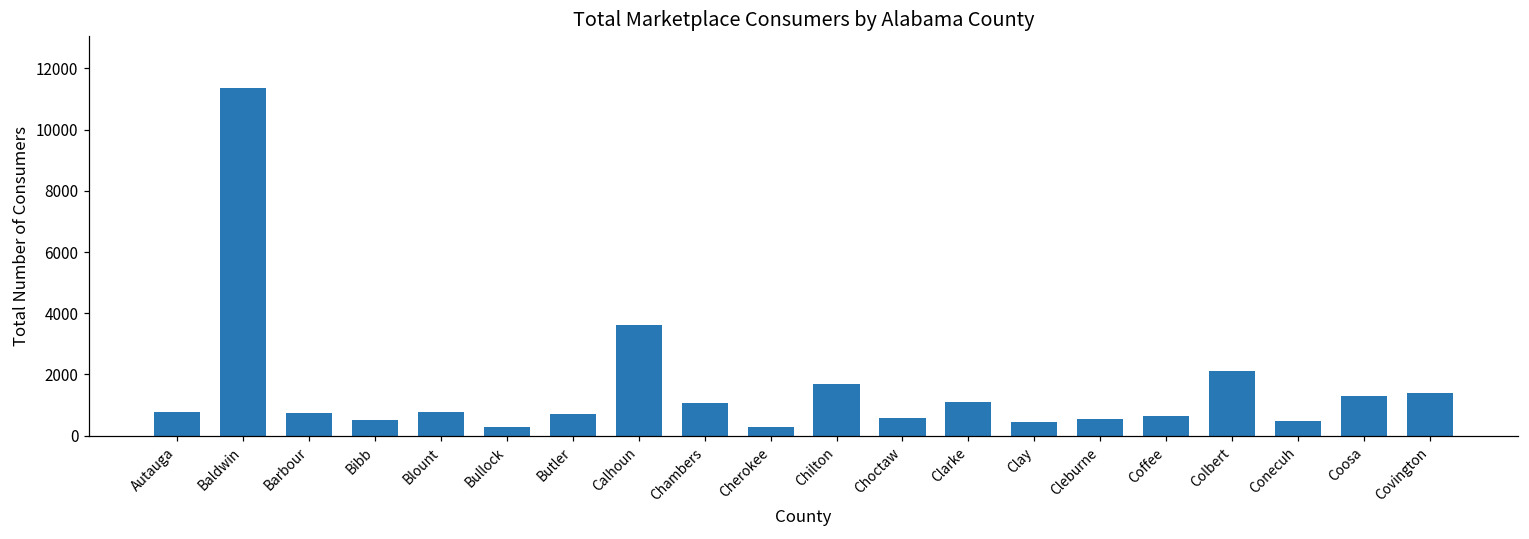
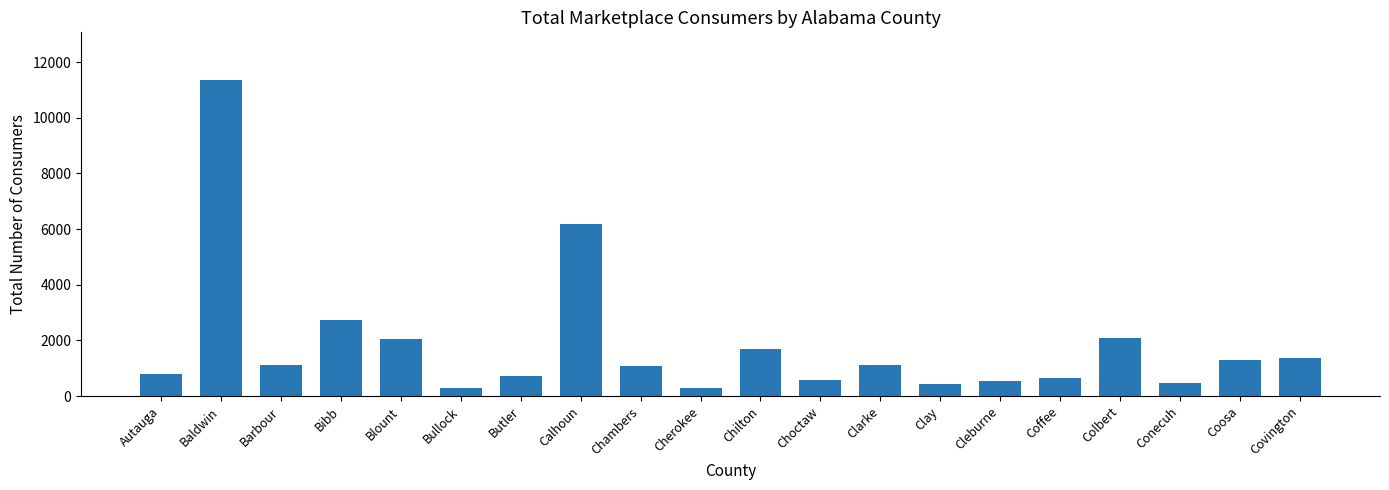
Barbour: 700 -> 1100
Bibb: 500 -> 2700
Blount: 800 -> 2100
Calhoun: 3600 -> 6200
